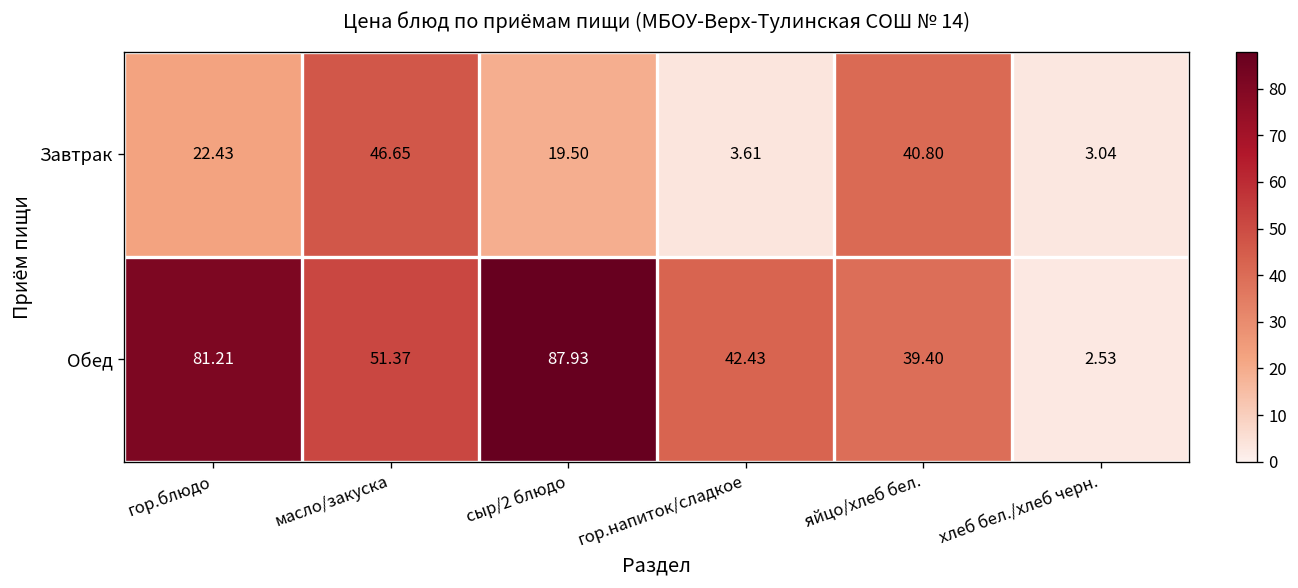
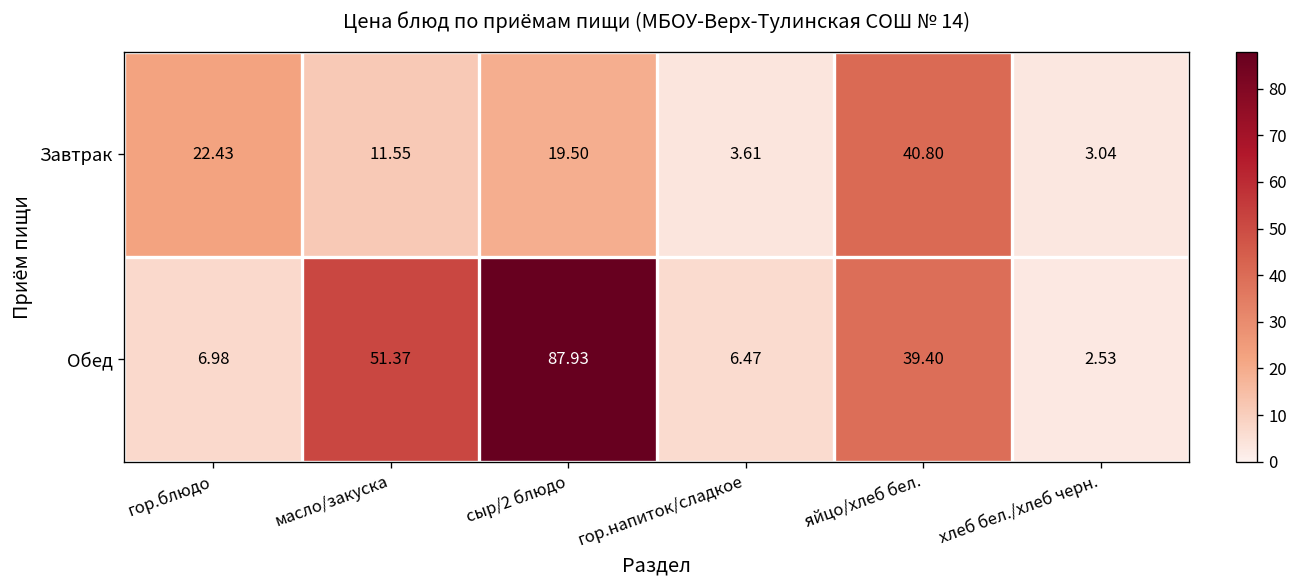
Завтрак, масло/закуска: 46.65 -> 11.55
Обед, гор.блюдо: 81.21 -> 6.98
Обед, гор.напиток/сладкое: 42.43 -> 6.47
